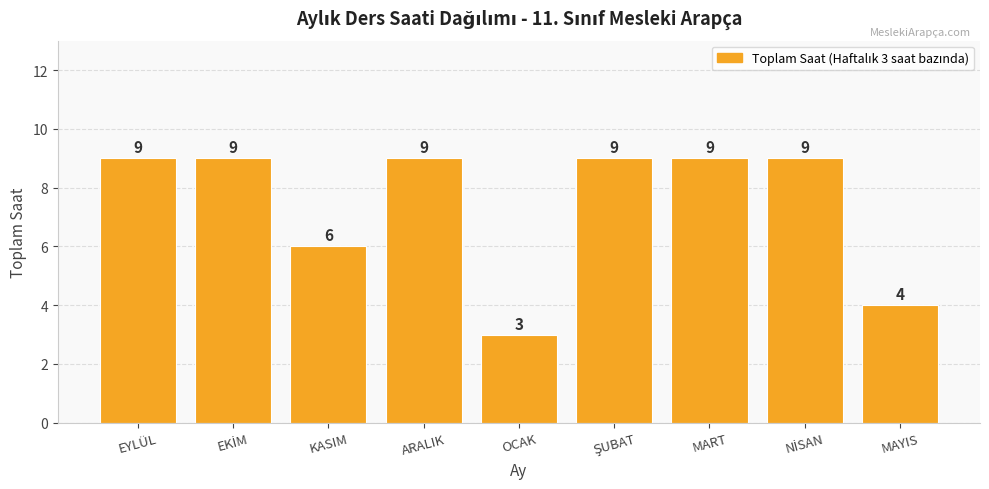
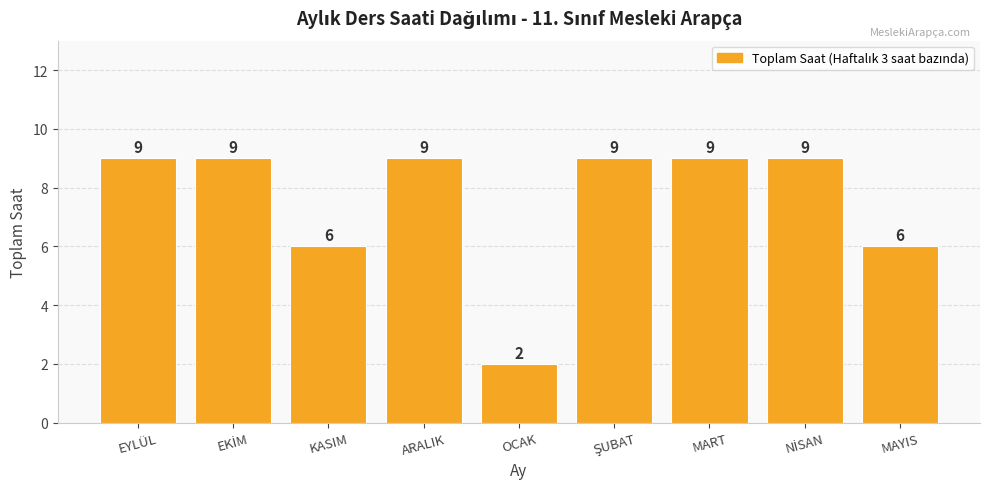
OCAK: 3 -> 2
MAYIS: 4 -> 6
